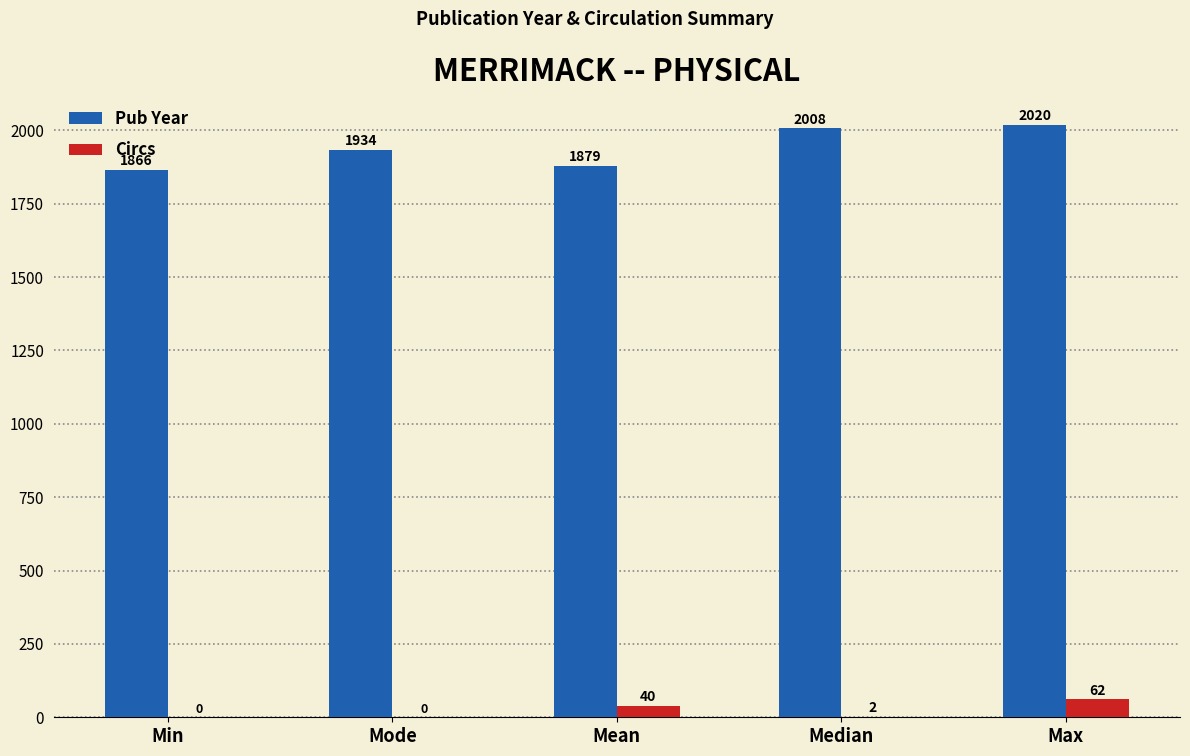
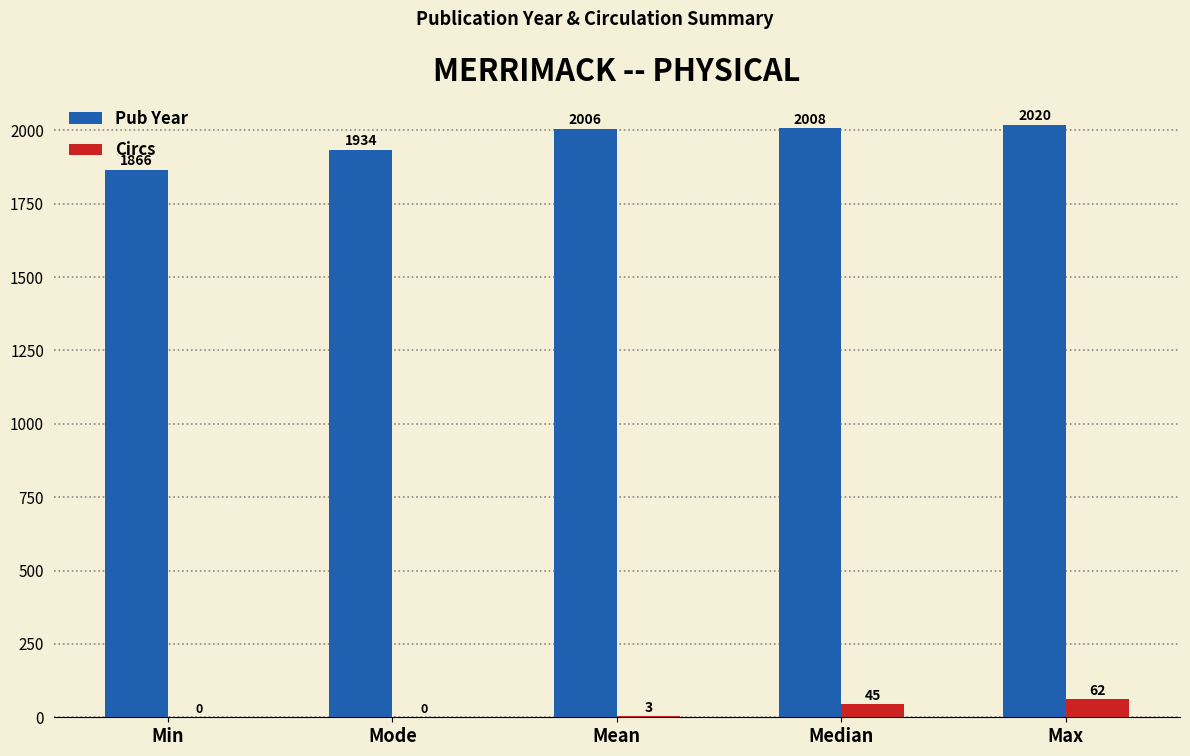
Pub Year, Mean: 1879 -> 2006
Circs, Mean: 40 -> 3
Circs, Median: 2 -> 45
